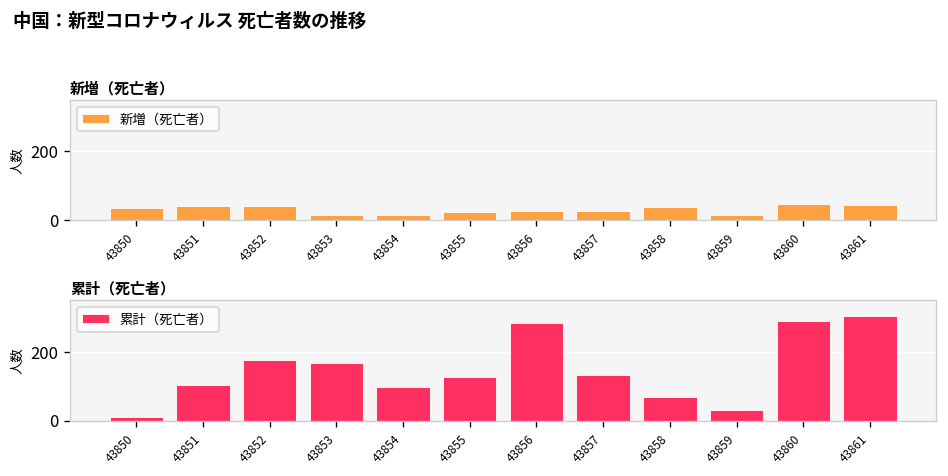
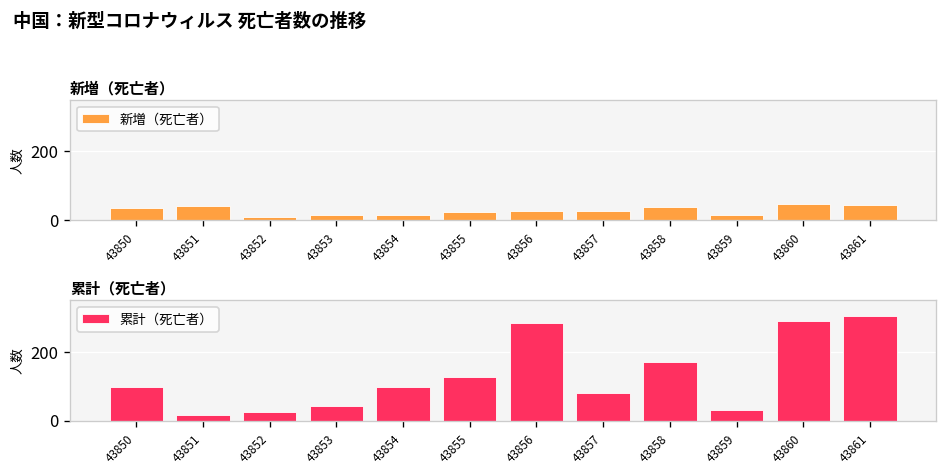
新増（死亡者）, 43852: 40 -> 10
累計（死亡者）, 43850: 10 -> 100
累計（死亡者）, 43851: 100 -> 20
累計（死亡者）, 43852: 180 -> 30
累計（死亡者）, 43853: 170 -> 40
累計（死亡者）, 43857: 130 -> 80
累計（死亡者）, 43858: 70 -> 170
